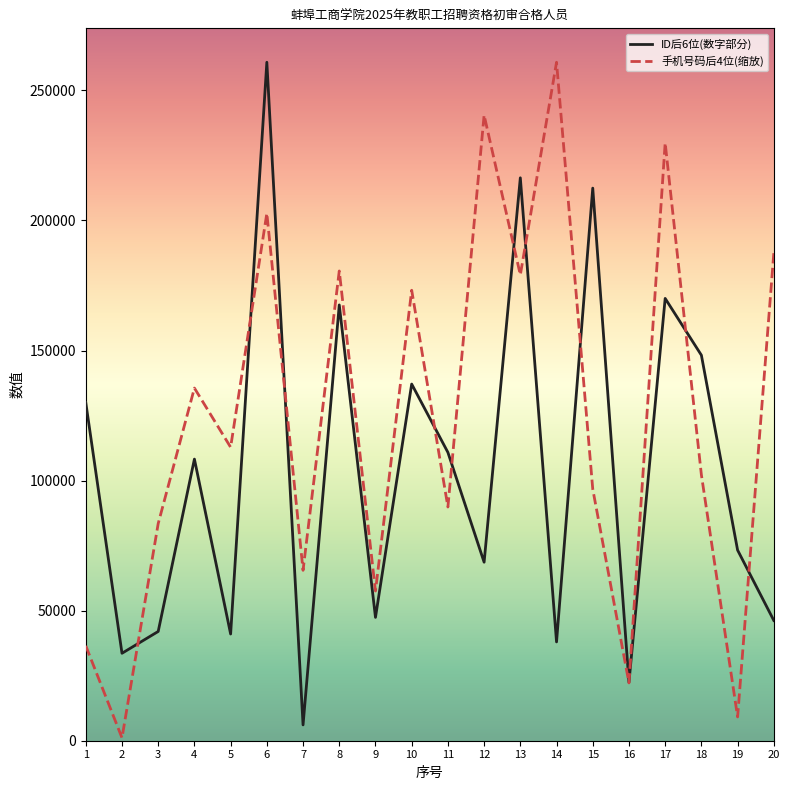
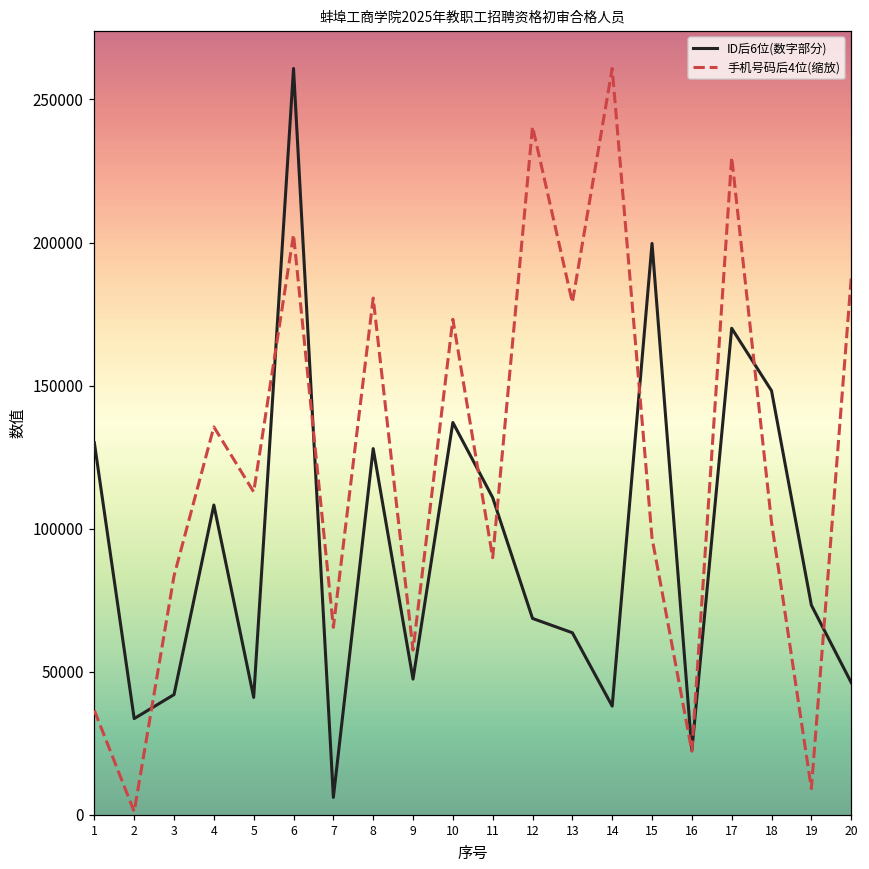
ID后6位(数字部分), 8: 168000 -> 128000
ID后6位(数字部分), 13: 216000 -> 64000
ID后6位(数字部分), 15: 212000 -> 200000
